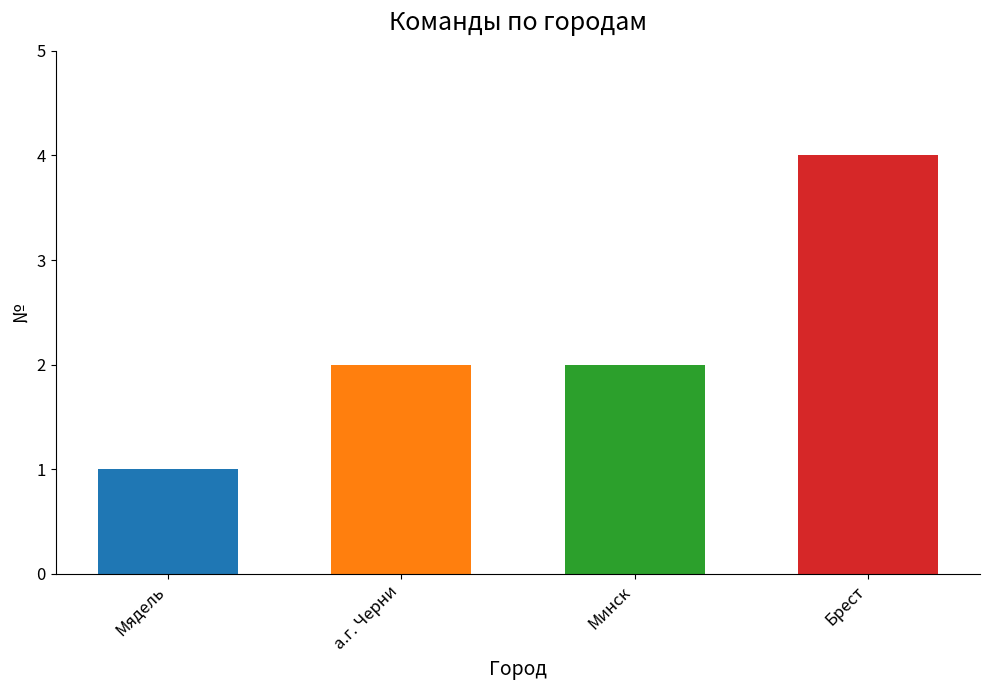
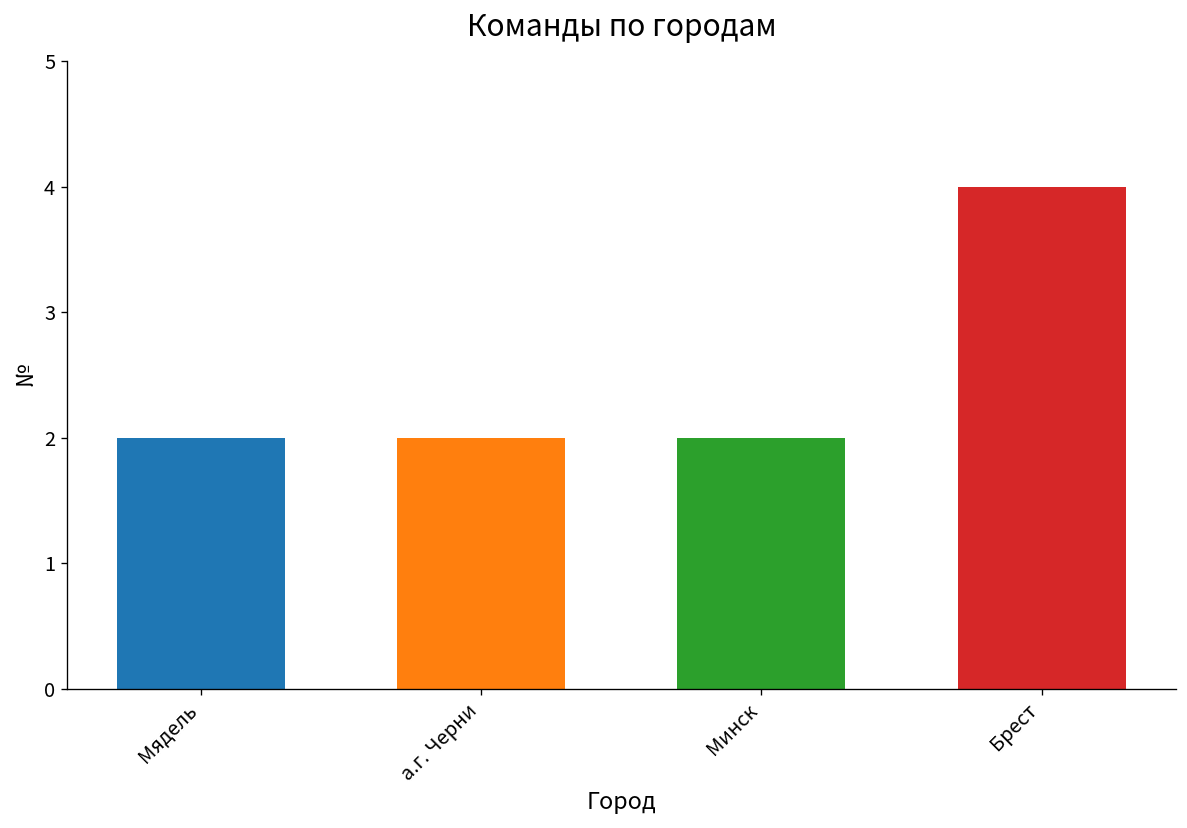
Мядель: 1 -> 2
